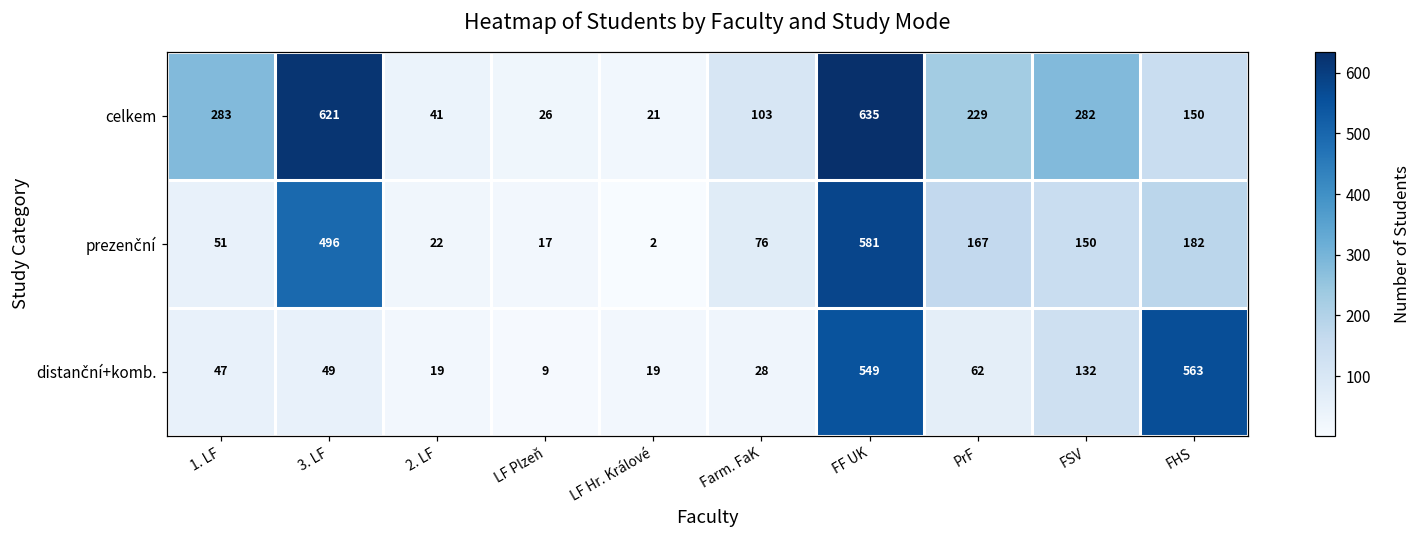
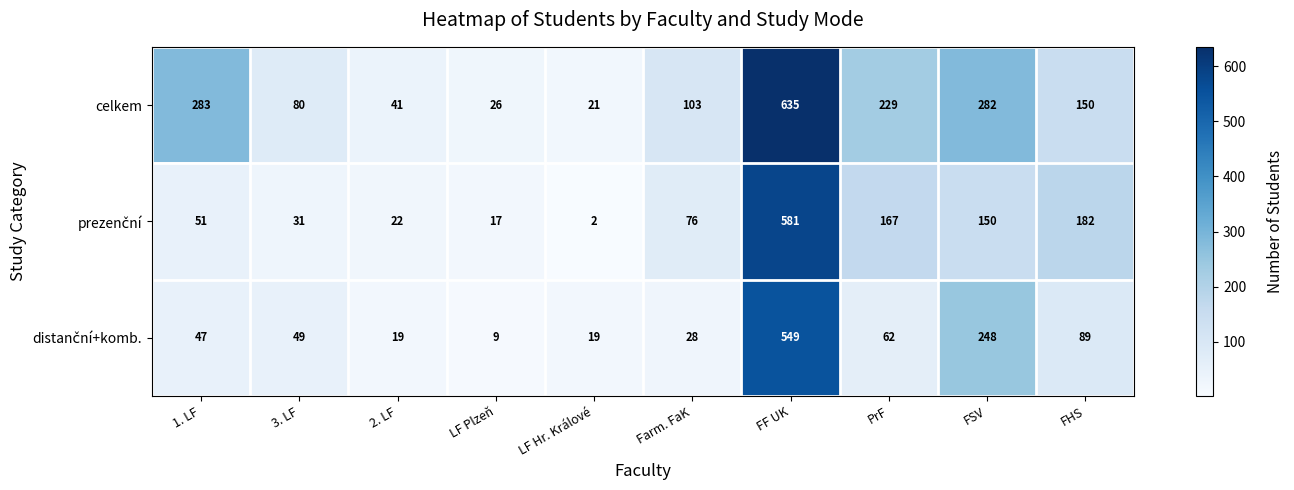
celkem, 3. LF: 621 -> 80
prezenční, 3. LF: 496 -> 31
distanční+komb., FSV: 132 -> 248
distanční+komb., FHS: 563 -> 89
